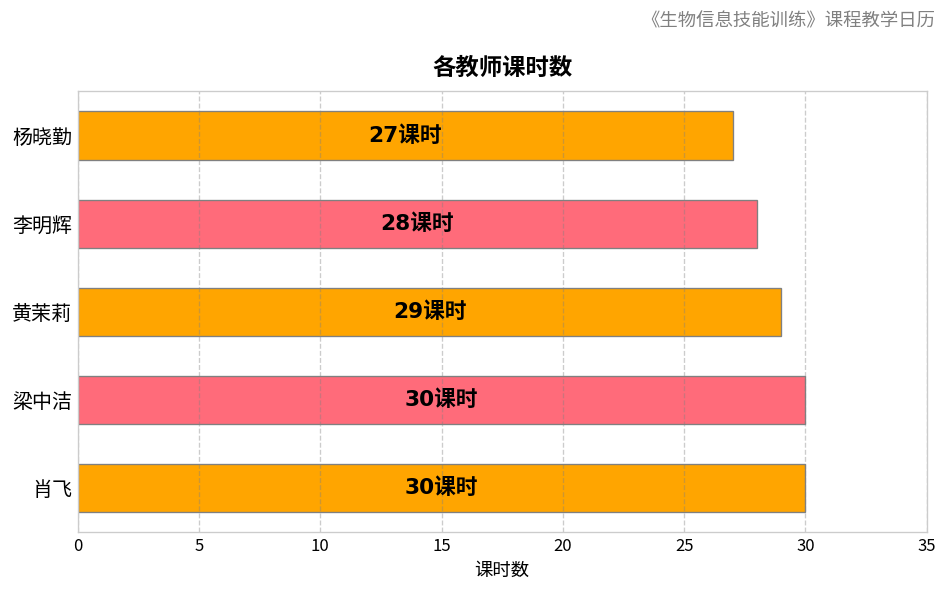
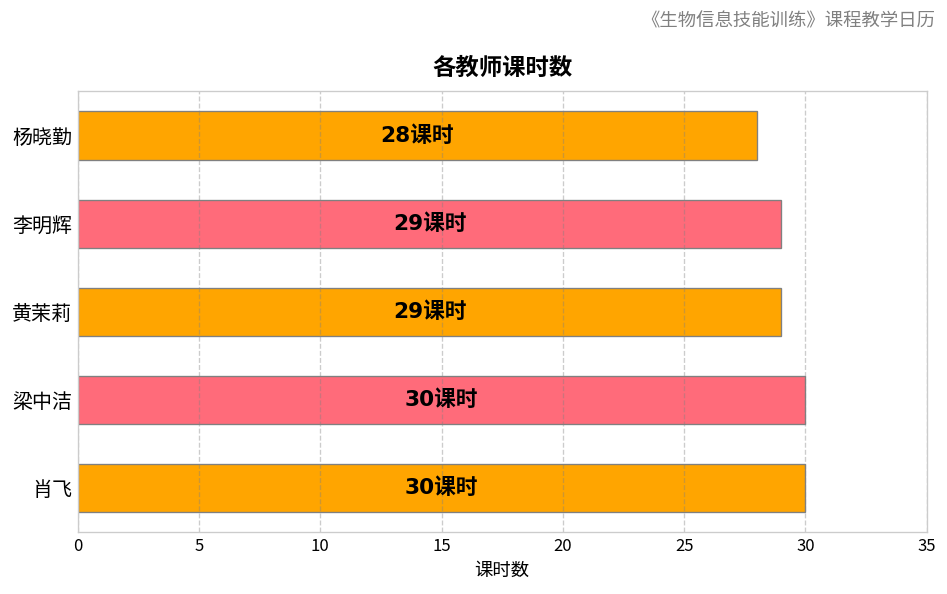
杨晓勤: 27 -> 28
李明辉: 28 -> 29
